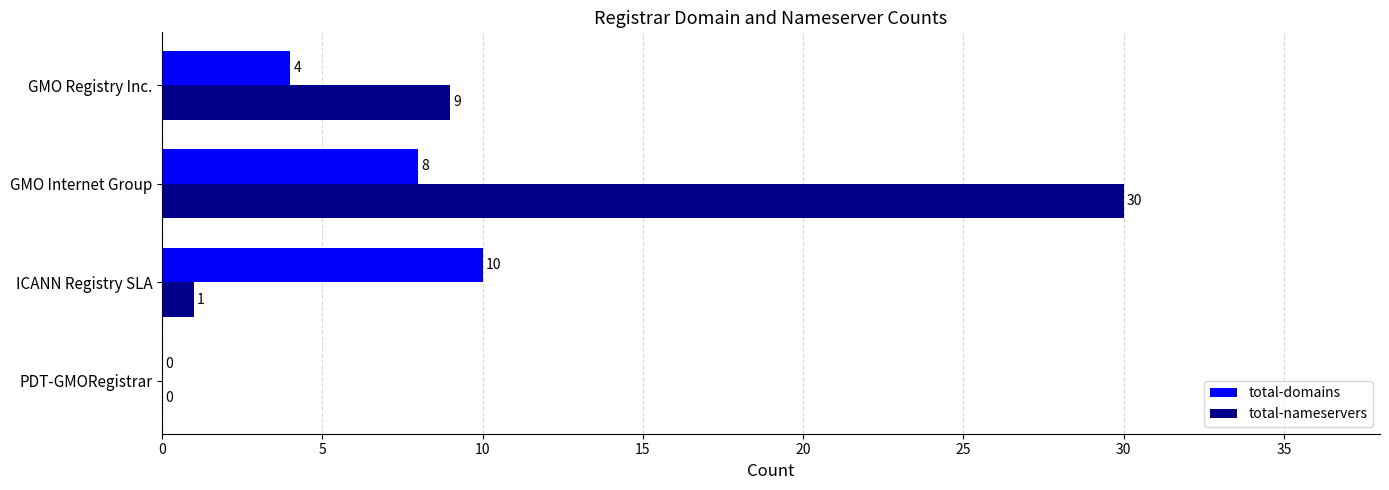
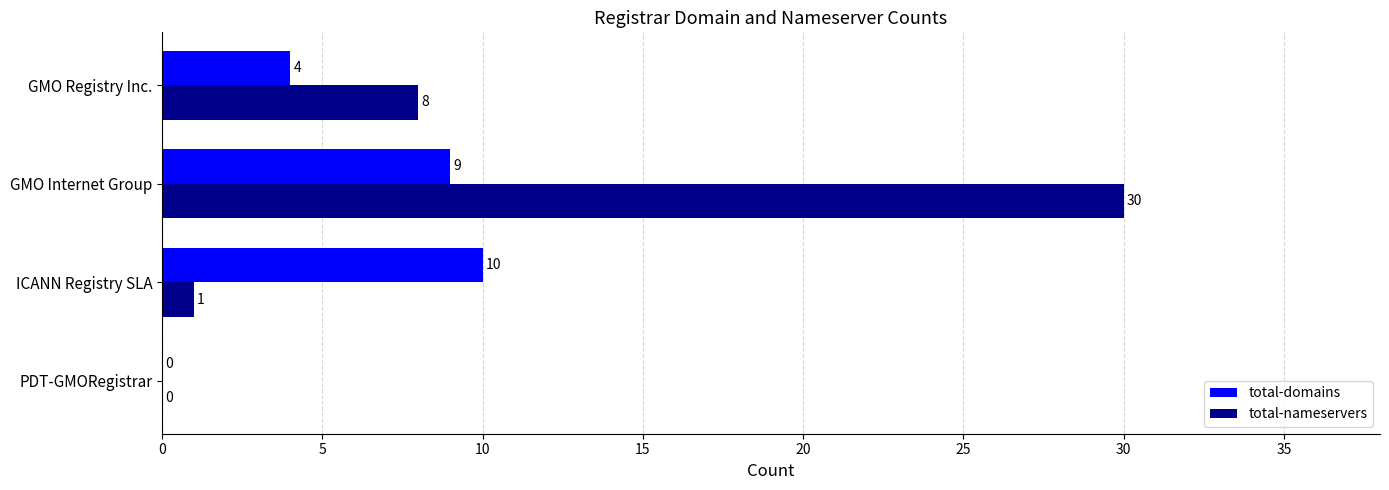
total-nameservers, GMO Registry Inc.: 9 -> 8
total-domains, GMO Internet Group: 8 -> 9
